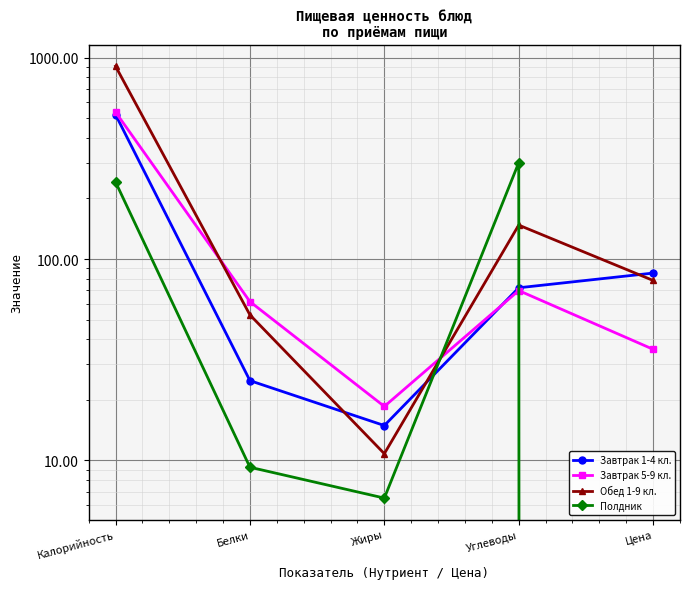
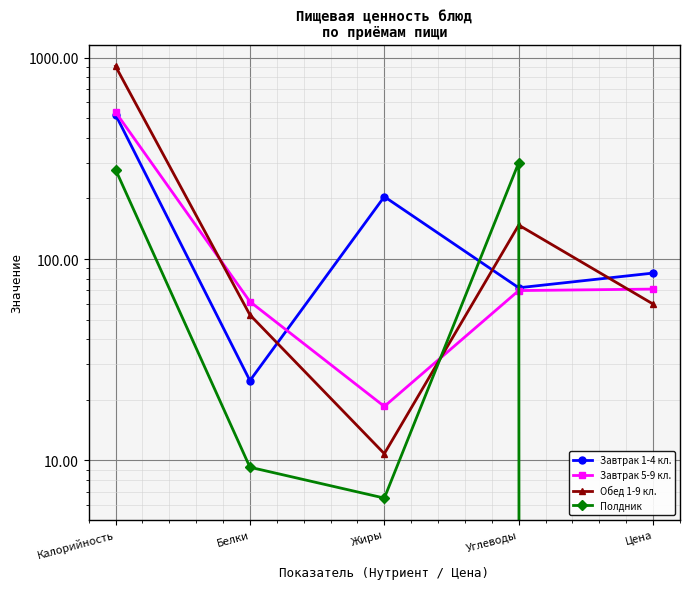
Полдник, Калорийность: 240 -> 280
Завтрак 1-4 кл., Жиры: 15 -> 200
Завтрак 5-9 кл., Цена: 36 -> 71
Обед 1-9 кл., Цена: 78 -> 60
